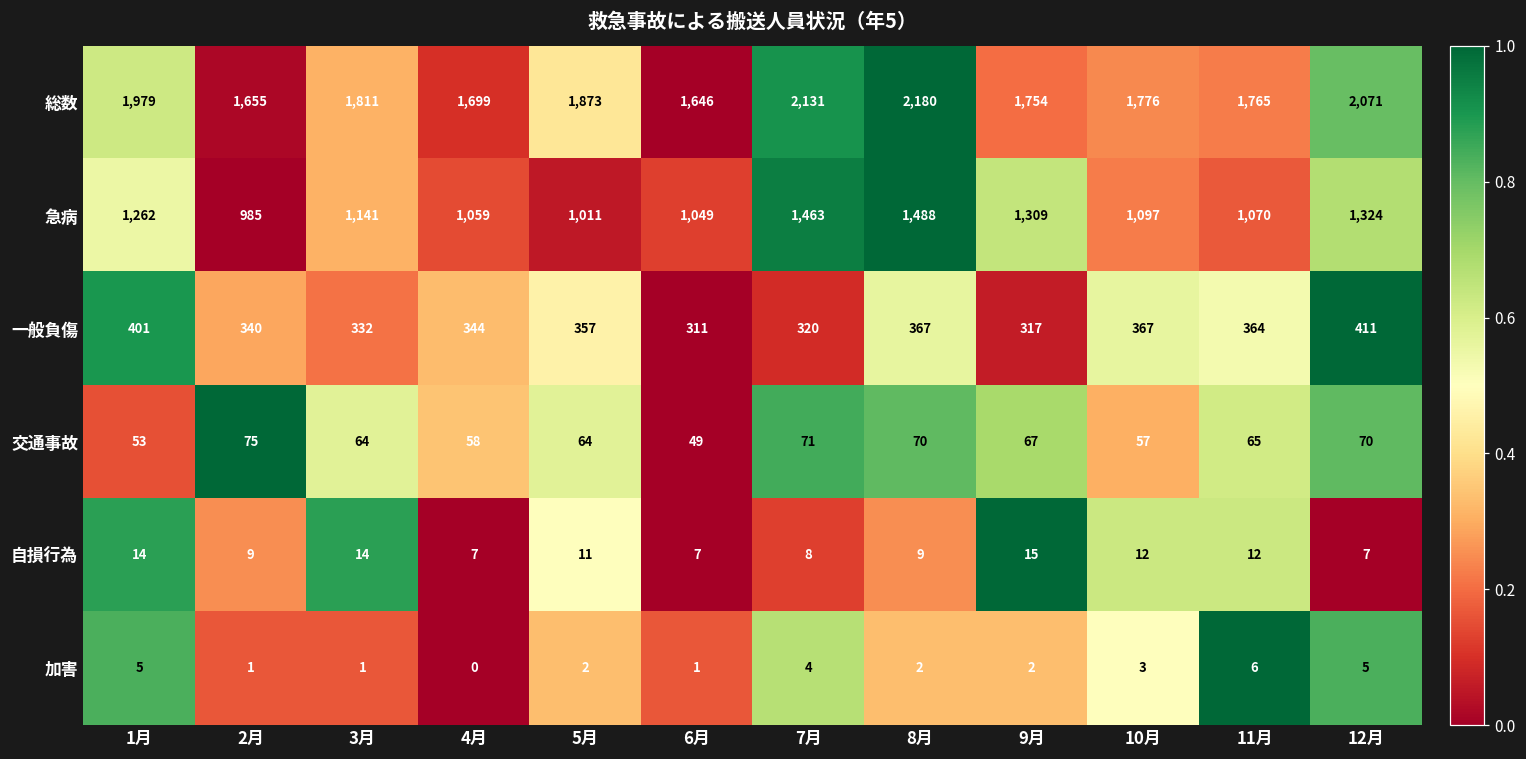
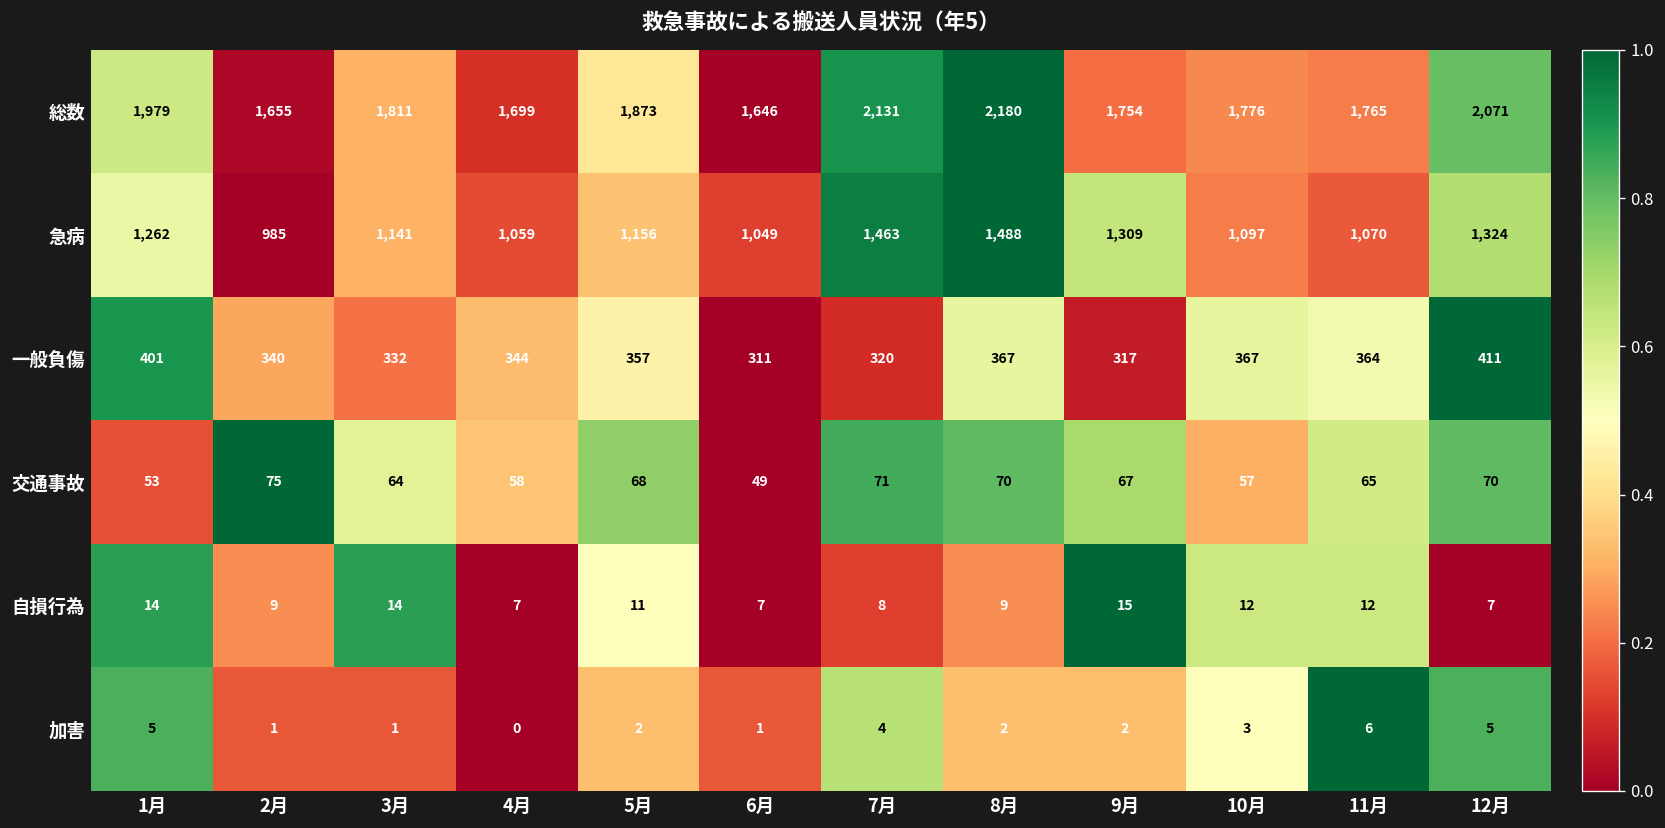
急病, 5月: 1,011 -> 1,156
交通事故, 5月: 64 -> 68
